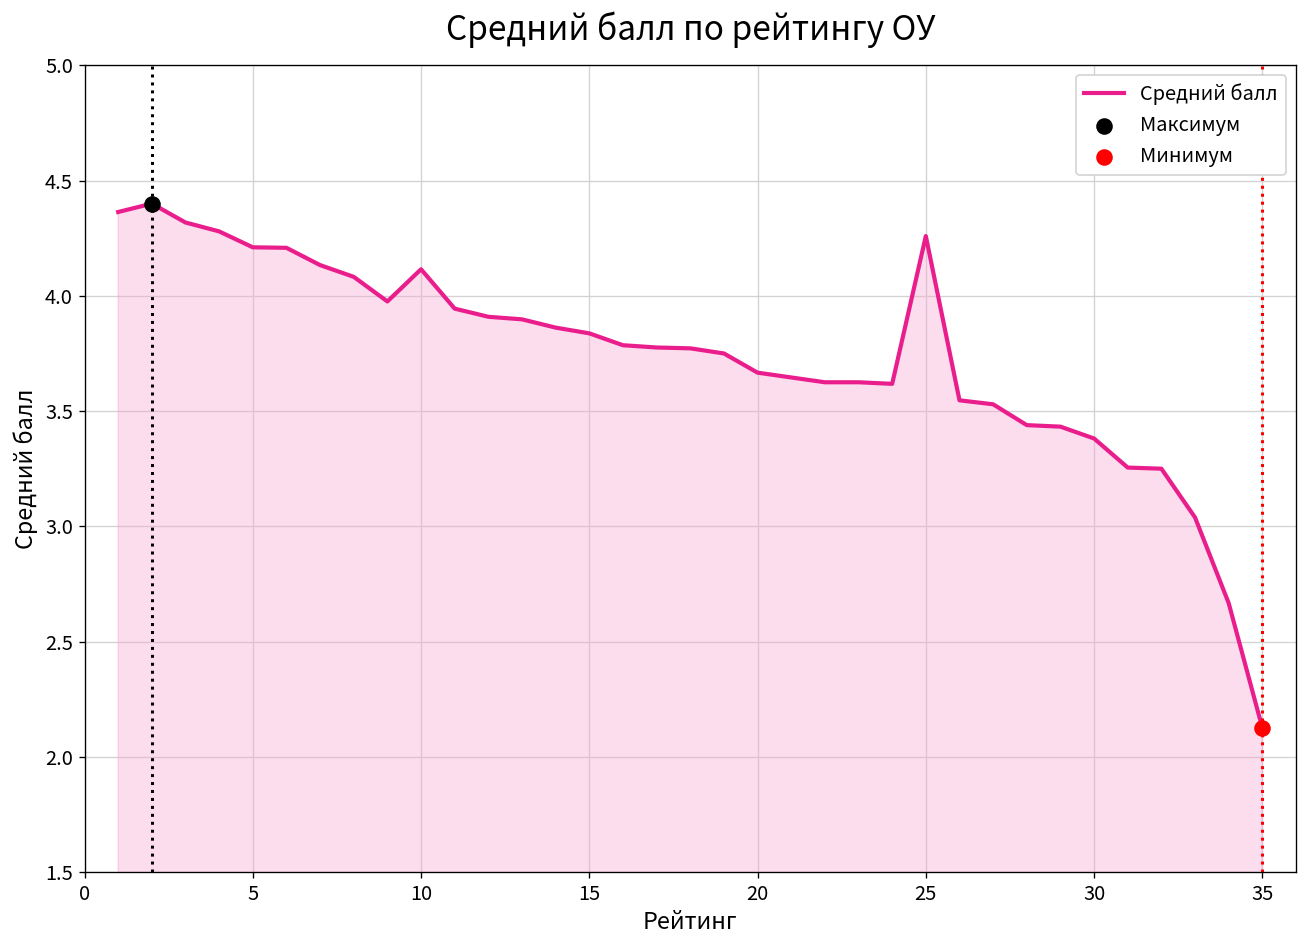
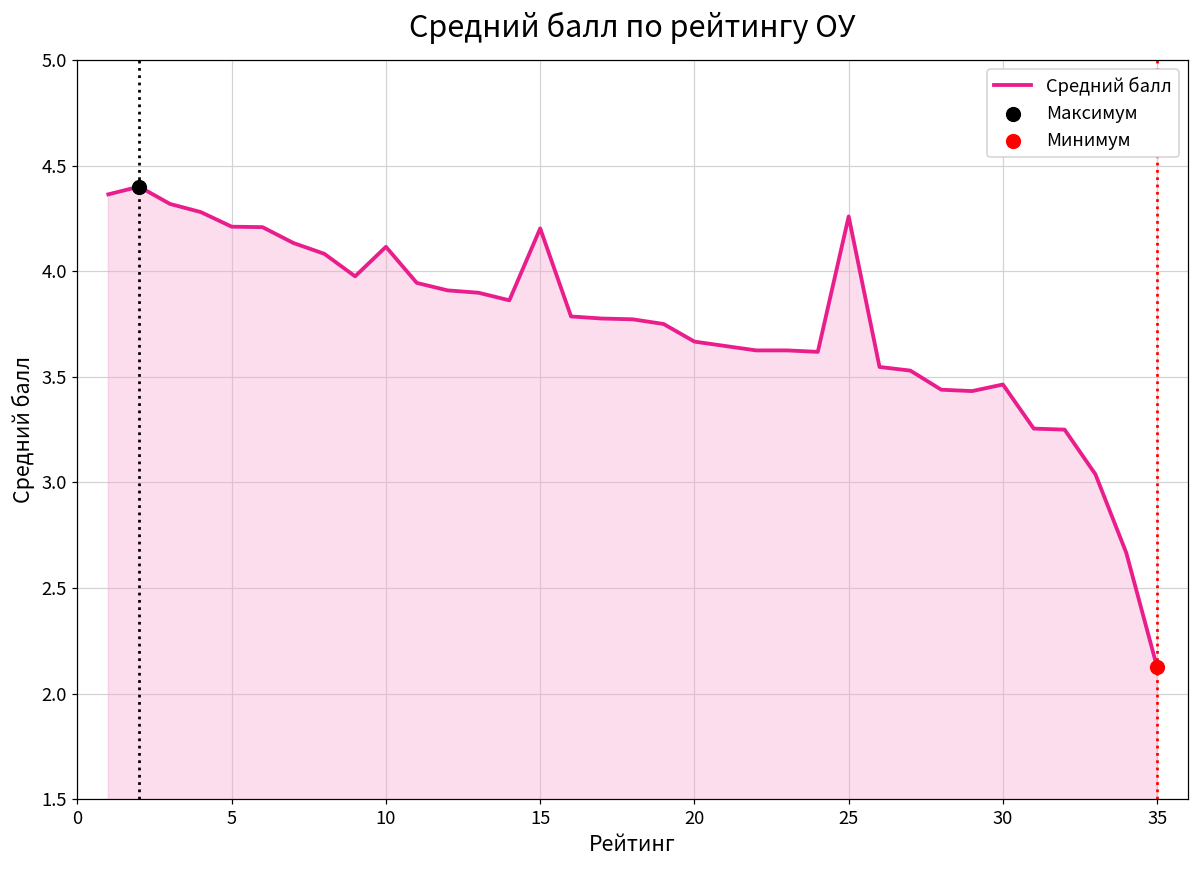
Средний балл, 15: 3.84 -> 4.20
Средний балл, 30: 3.38 -> 3.46
